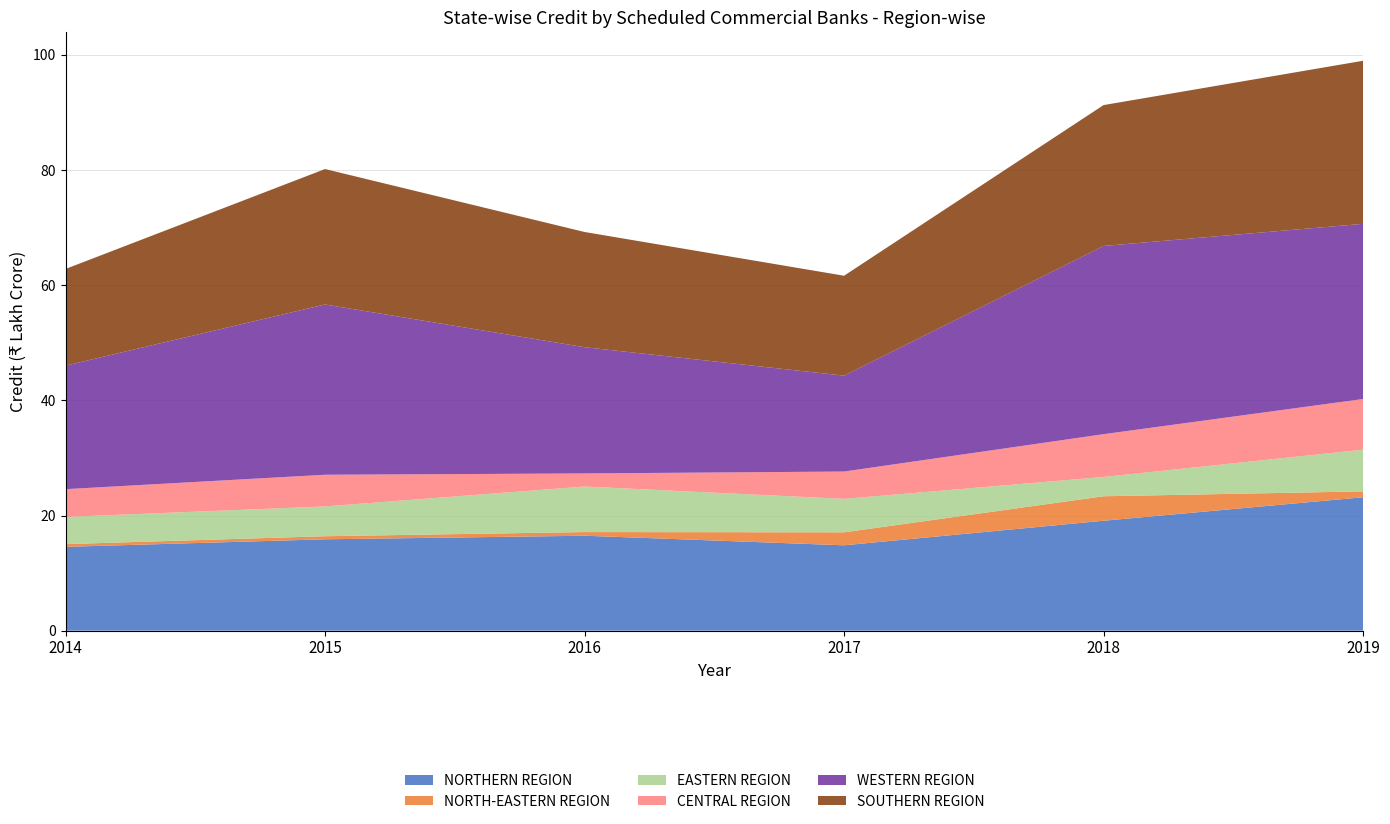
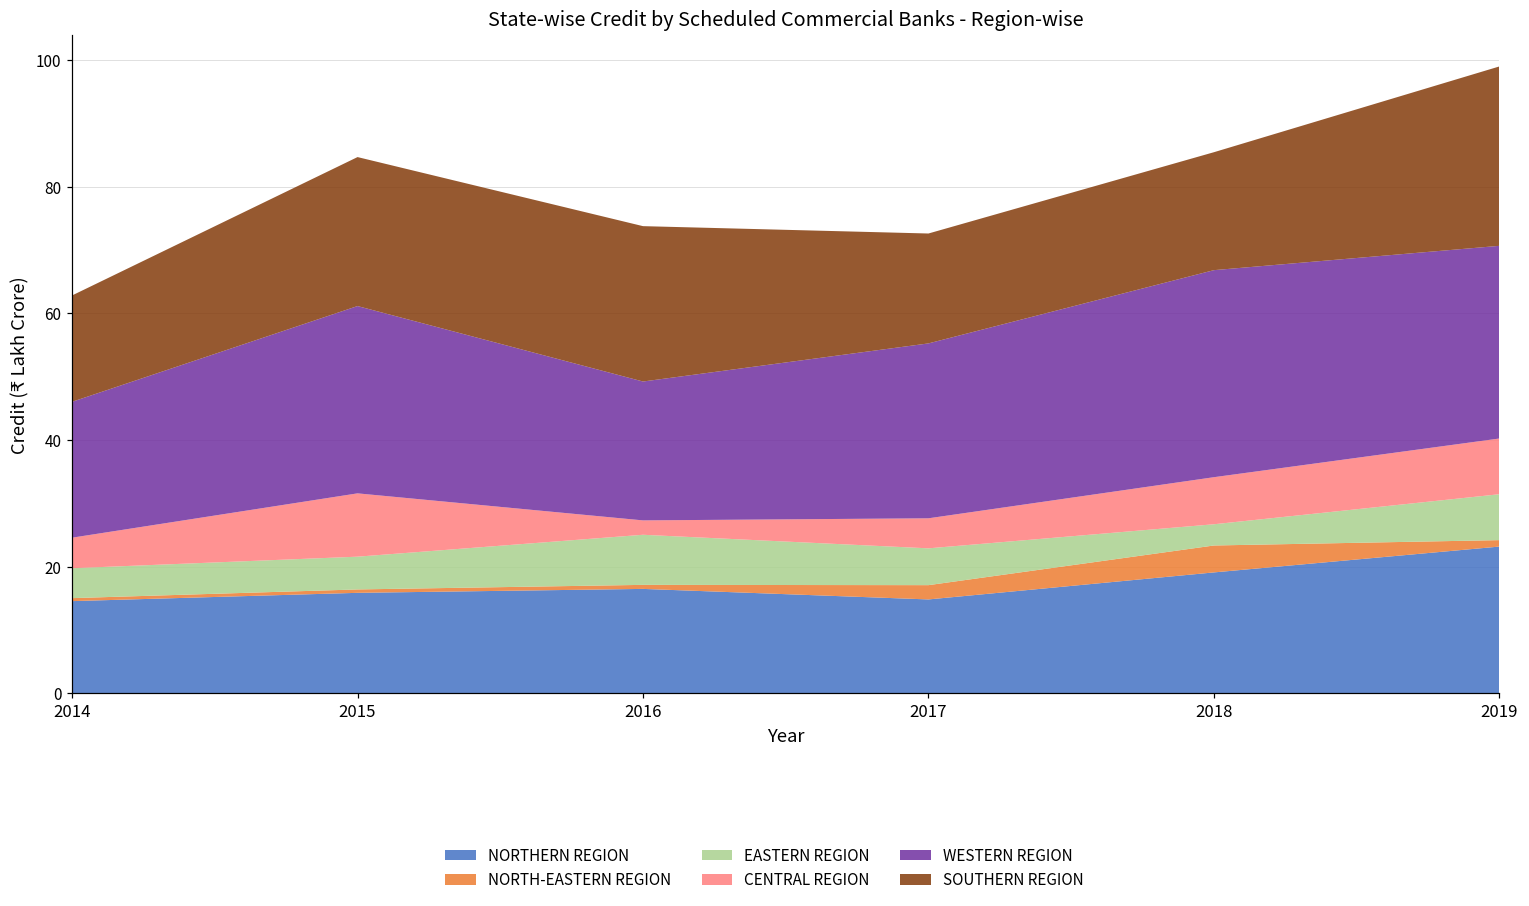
CENTRAL REGION, 2015: 6 -> 10
SOUTHERN REGION, 2016: 20 -> 25
WESTERN REGION, 2017: 17 -> 28
SOUTHERN REGION, 2018: 24 -> 19
